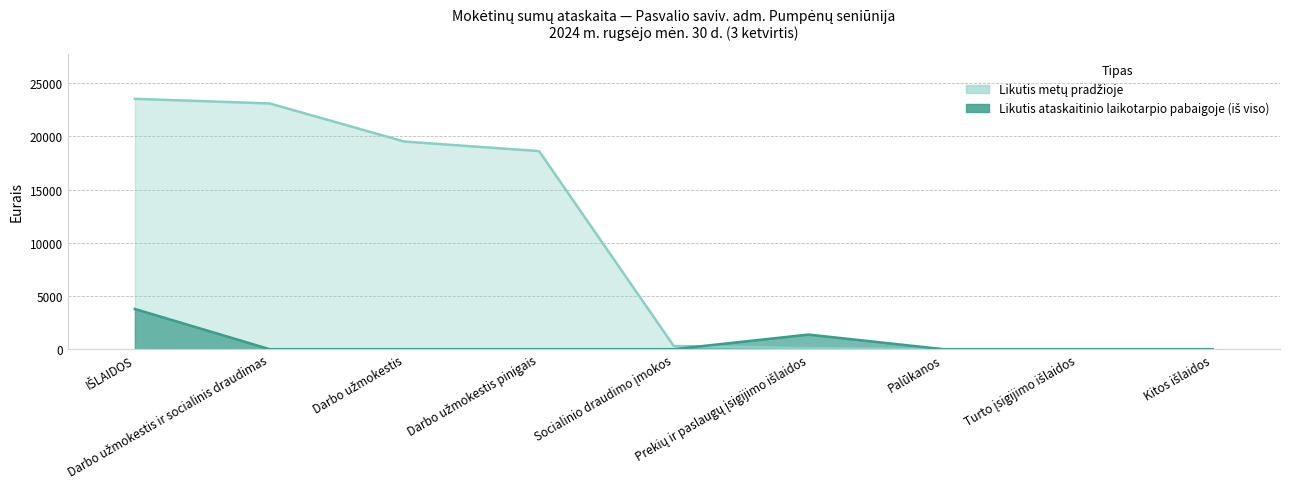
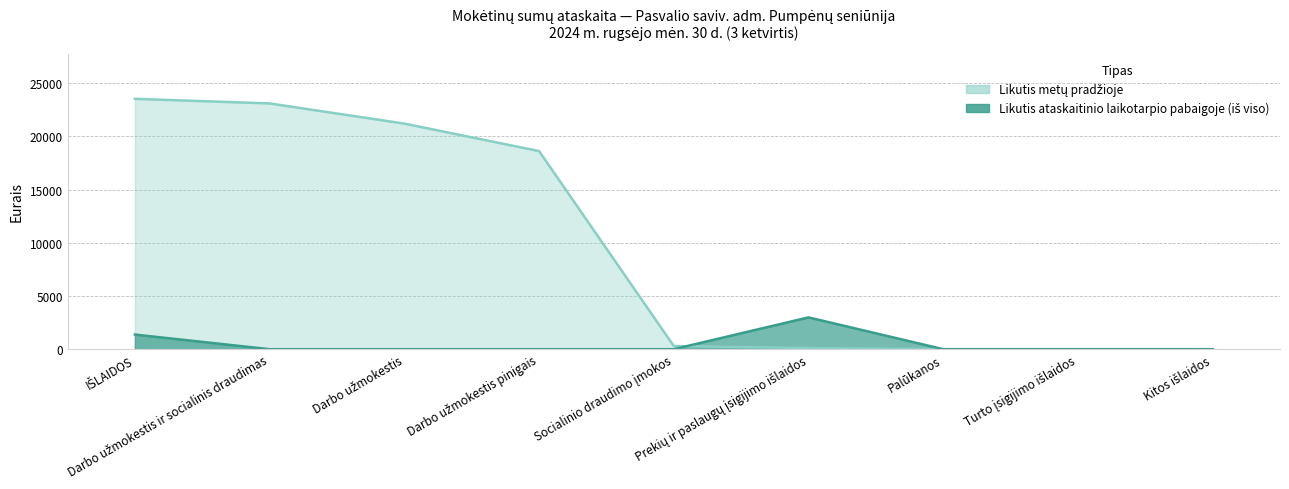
Likutis ataskaitinio laikotarpio pabaigoje (iš viso), IŠLAIDOS: 3800 -> 1400
Likutis metų pradžioje, Darbo užmokestis: 19500 -> 21200
Likutis ataskaitinio laikotarpio pabaigoje (iš viso), Prekių ir paslaugų įsigijimo išlaidos: 1400 -> 3000
